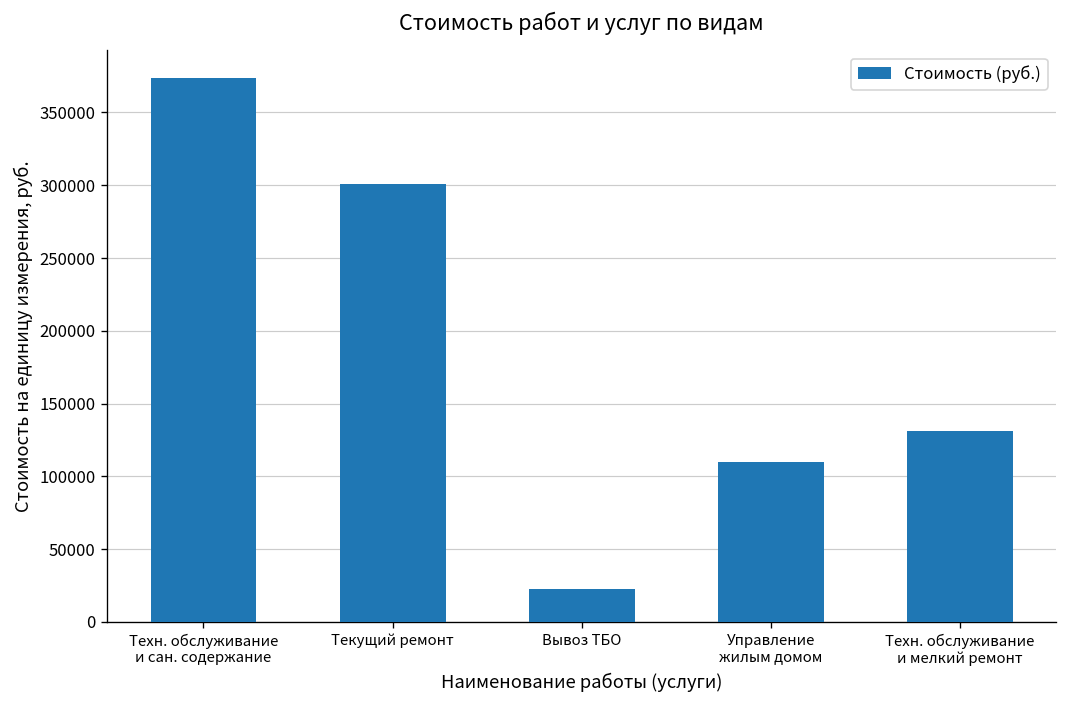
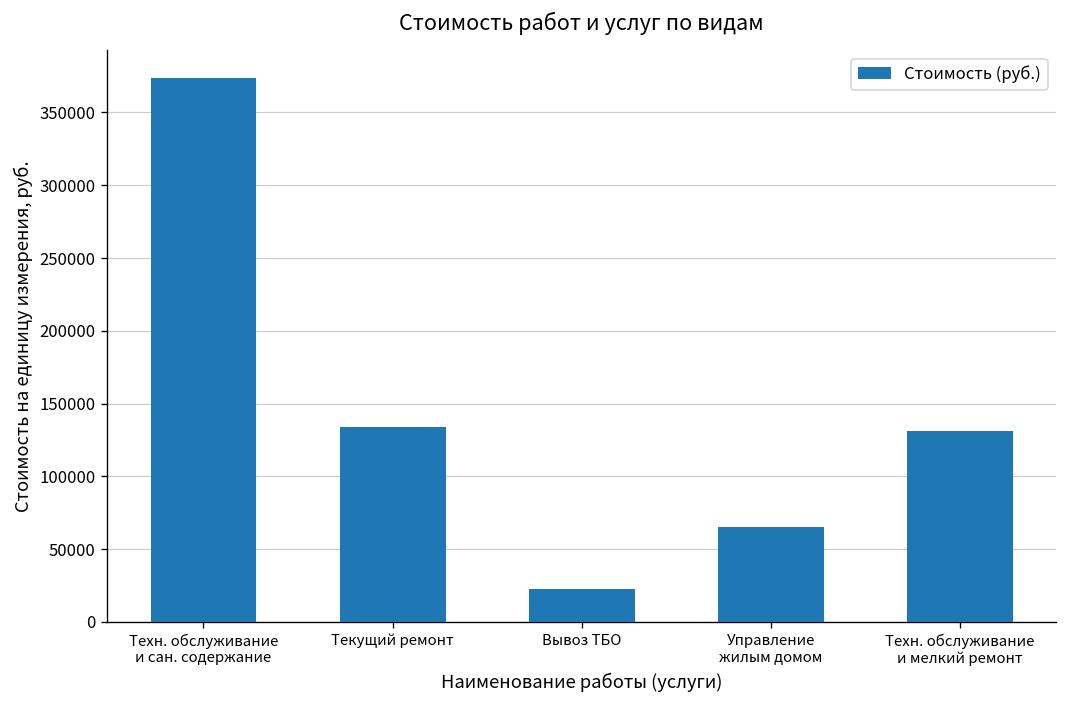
Текущий ремонт: 301000 -> 134000
Управление жилым домом: 110000 -> 65000
